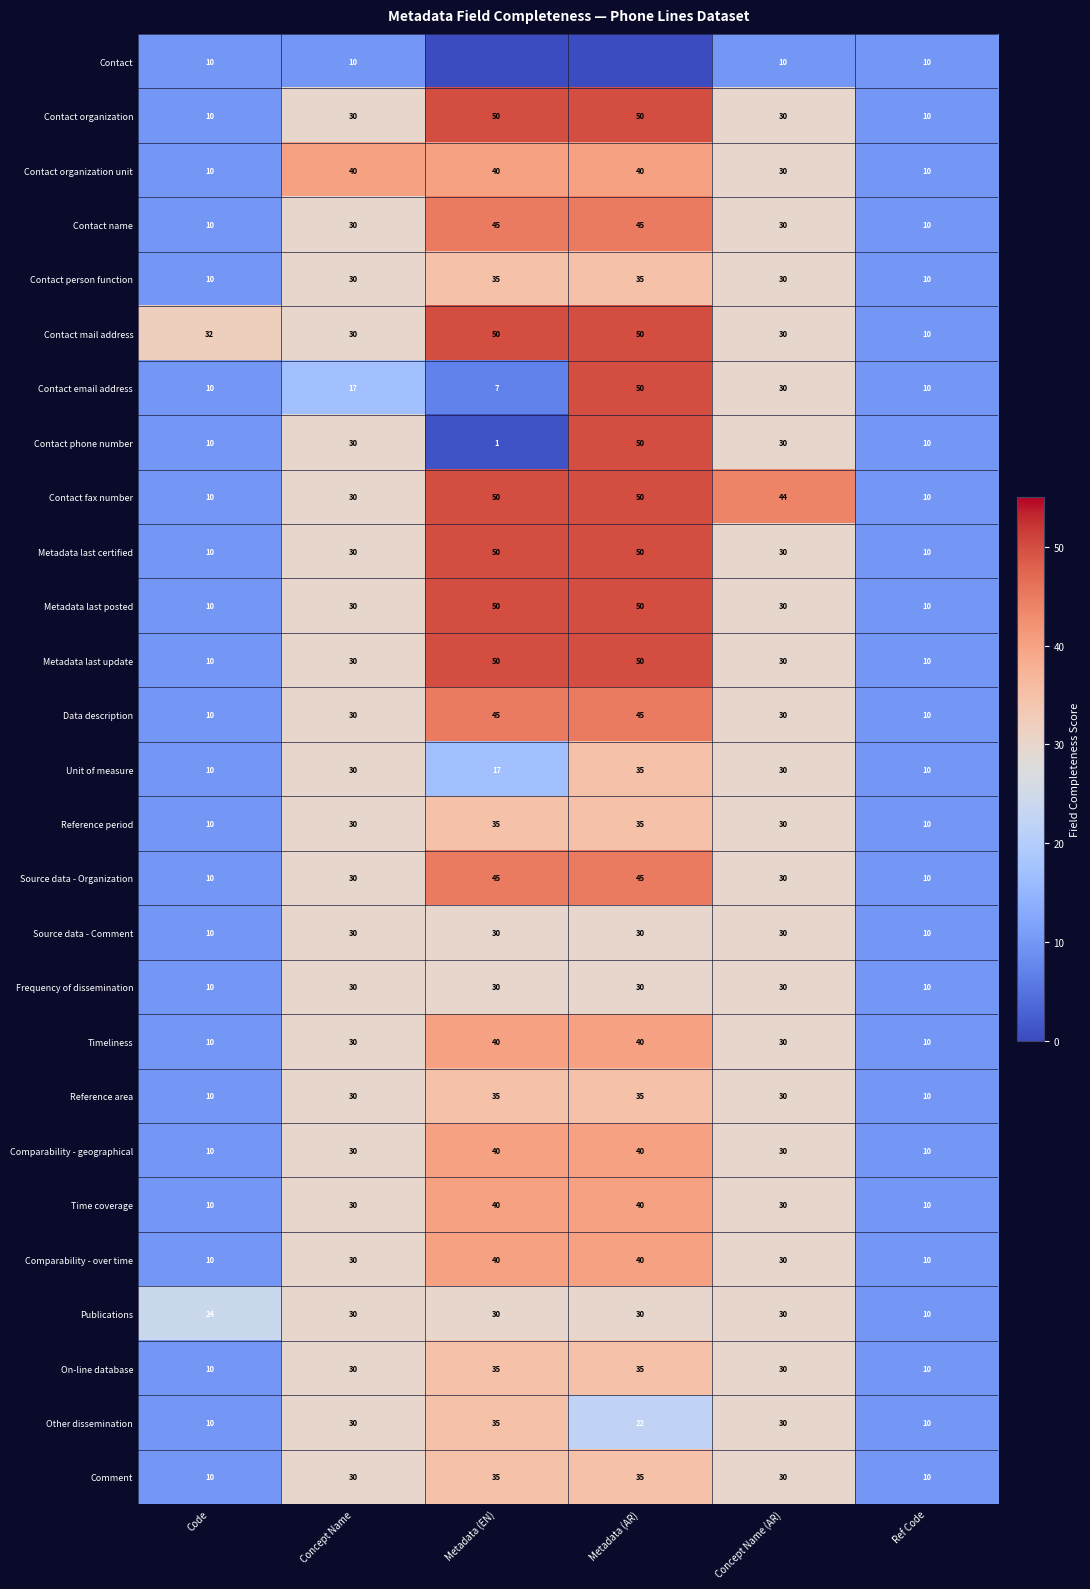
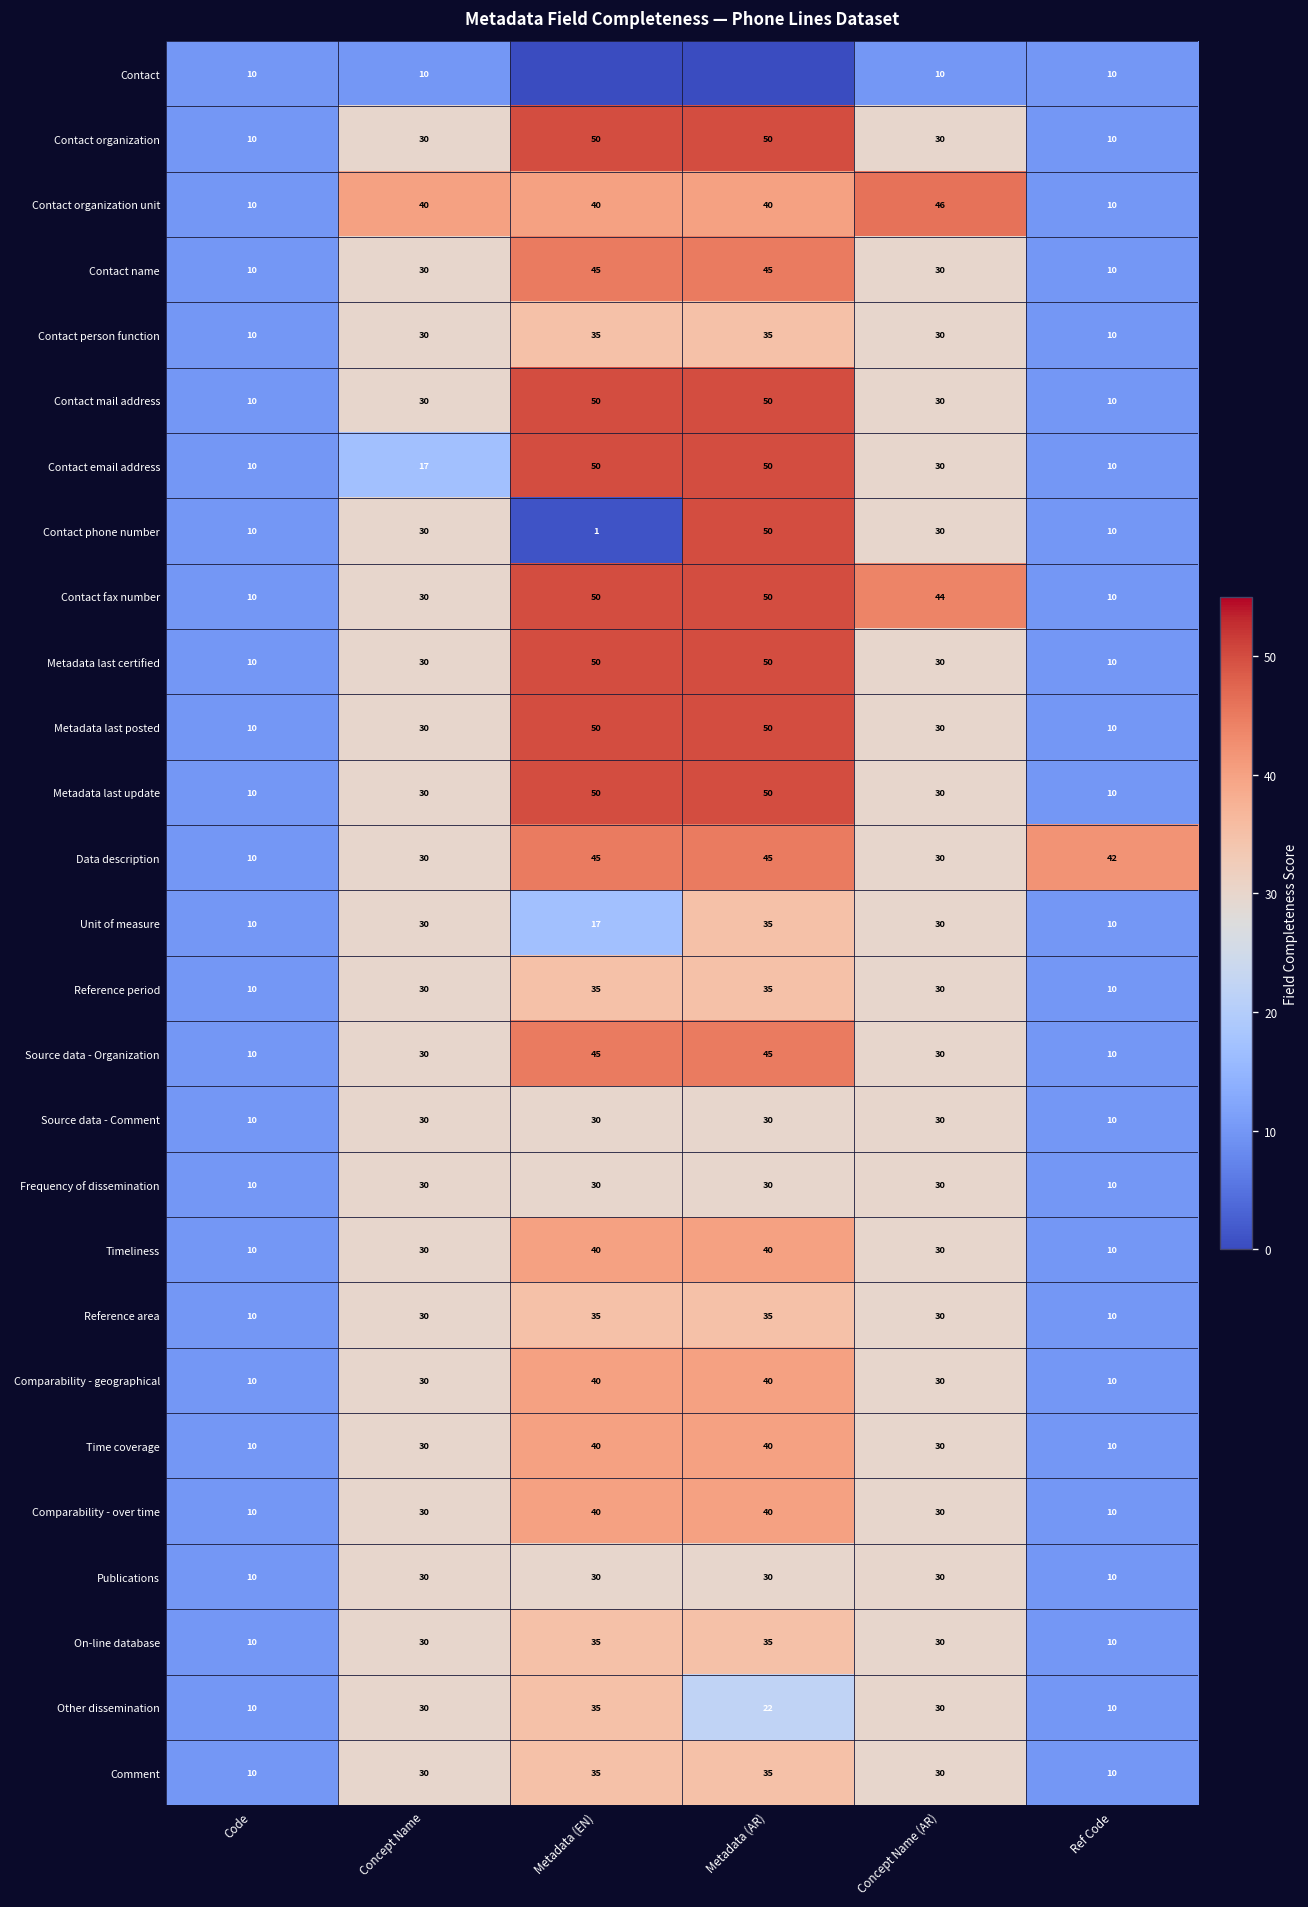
Contact organization unit, Concept Name (AR): 30 -> 46
Contact mail address, Code: 32 -> 10
Contact email address, Metadata (EN): 7 -> 50
Data description, Ref Code: 10 -> 42
Publications, Code: 24 -> 10
